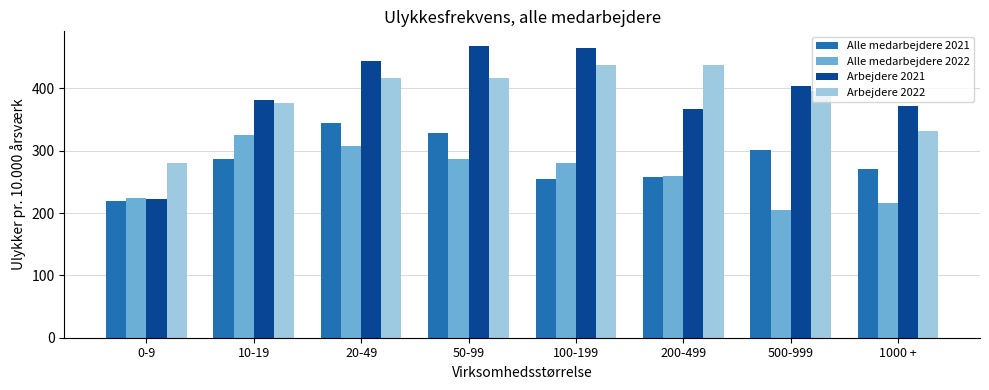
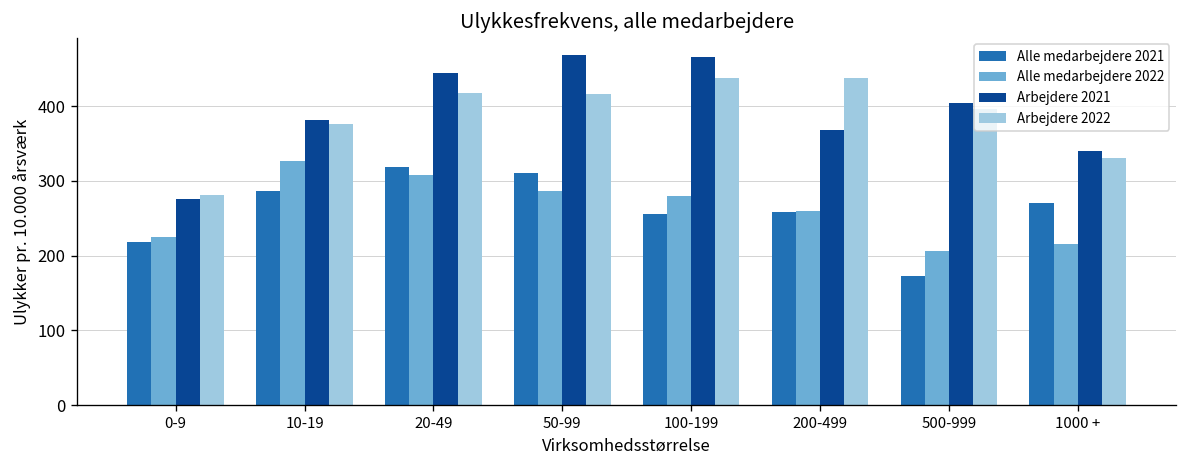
Arbejdere 2021, 0-9: 220 -> 280
Alle medarbejdere 2021, 20-49: 340 -> 320
Alle medarbejdere 2021, 50-99: 330 -> 310
Alle medarbejdere 2021, 500-999: 300 -> 170
Arbejdere 2021, 1000 +: 370 -> 340
